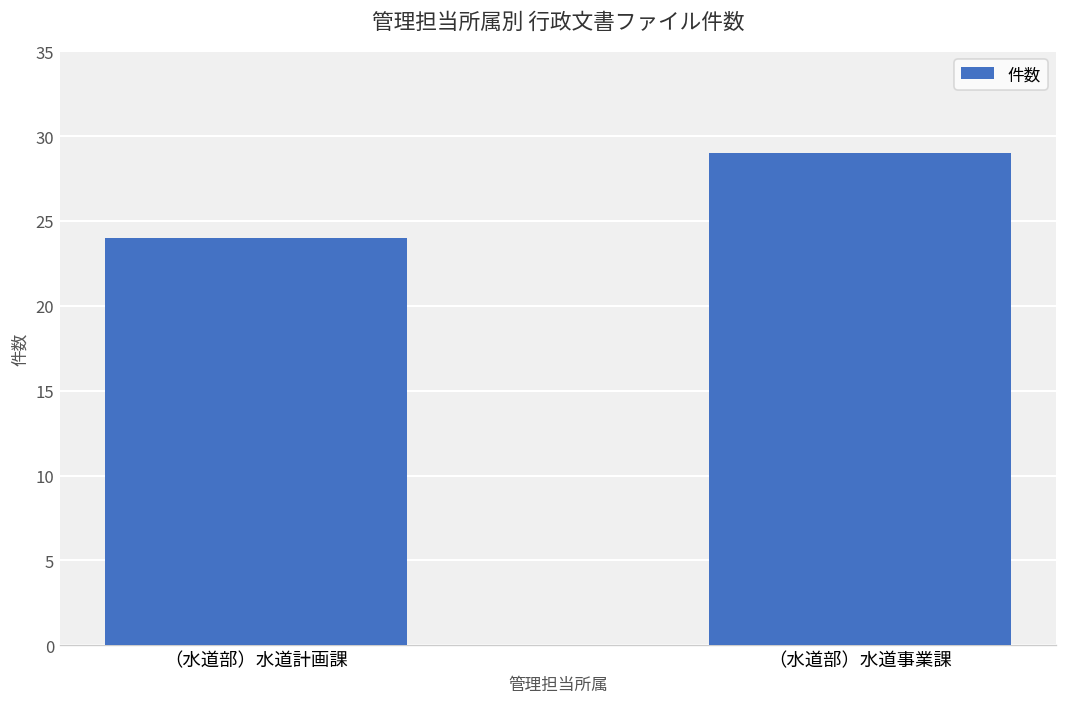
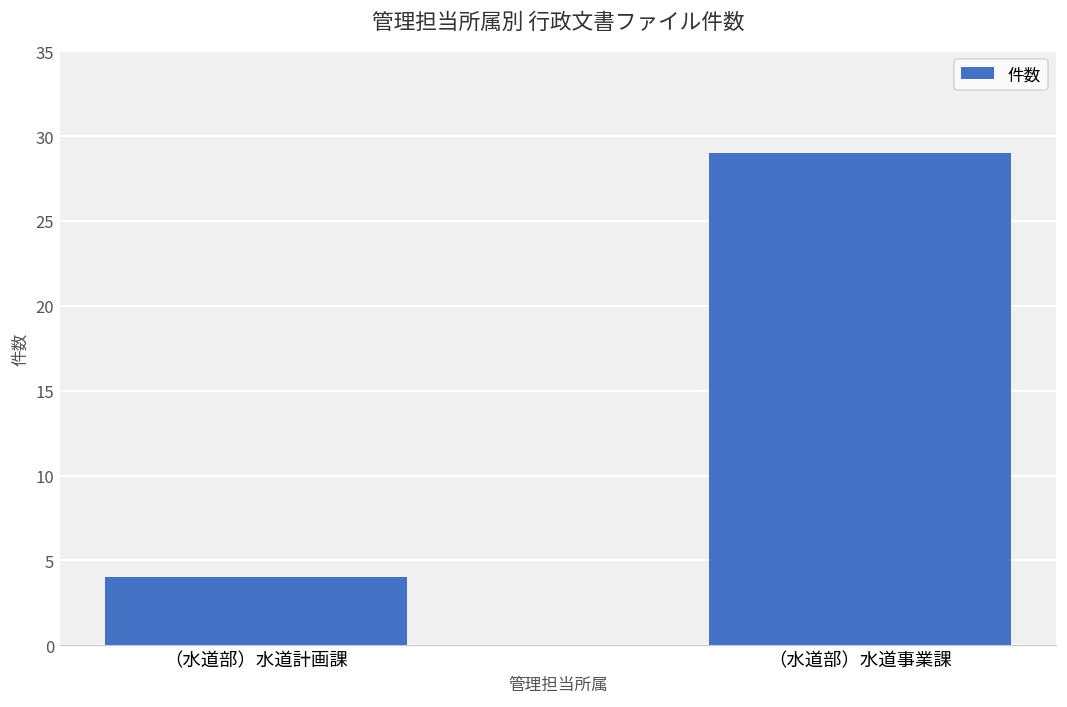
（水道部）水道計画課: 24 -> 4
